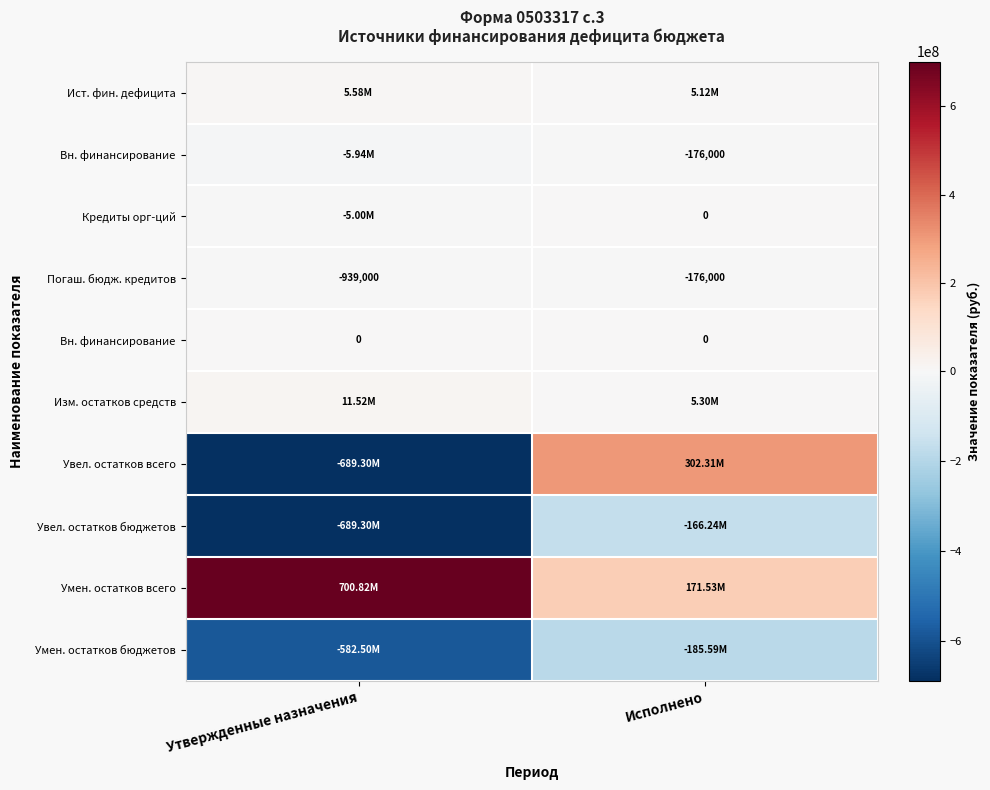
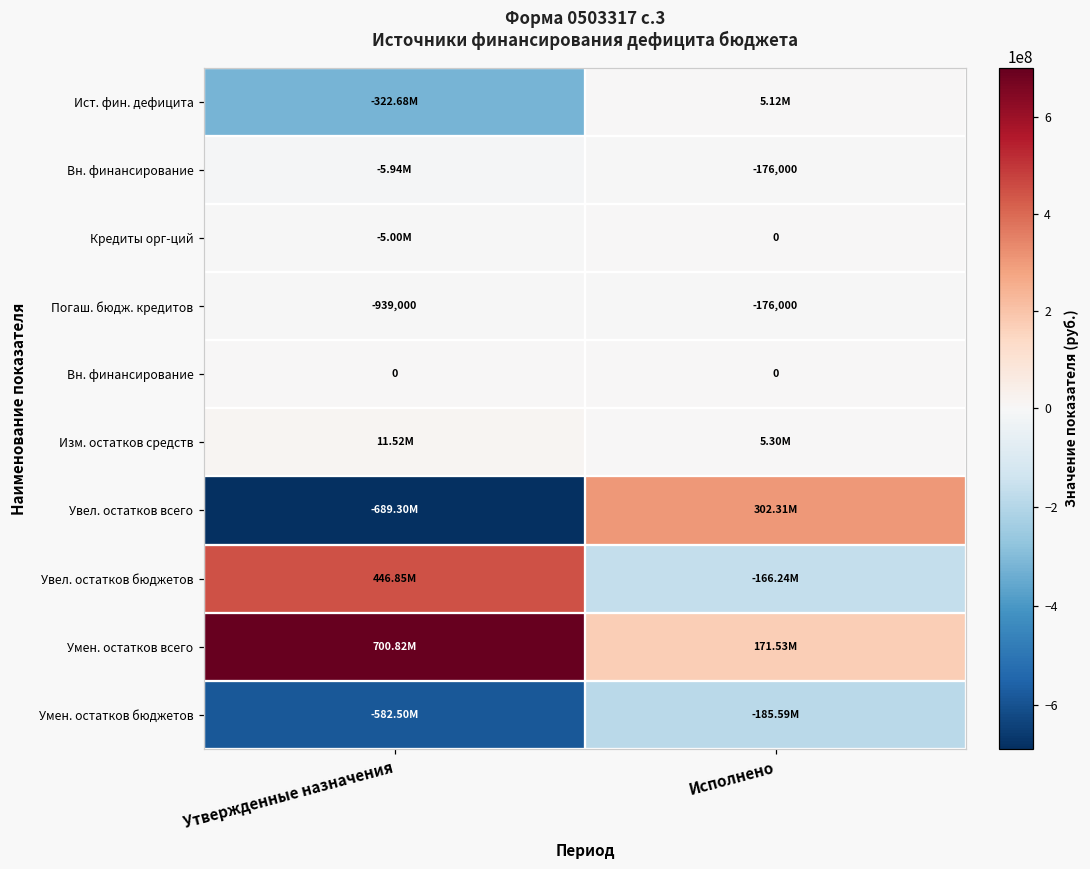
Ист. фин. дефицита, Утвержденные назначения: 5.58M -> -322.68M
Увел. остатков бюджетов, Утвержденные назначения: -689.30M -> 446.85M
